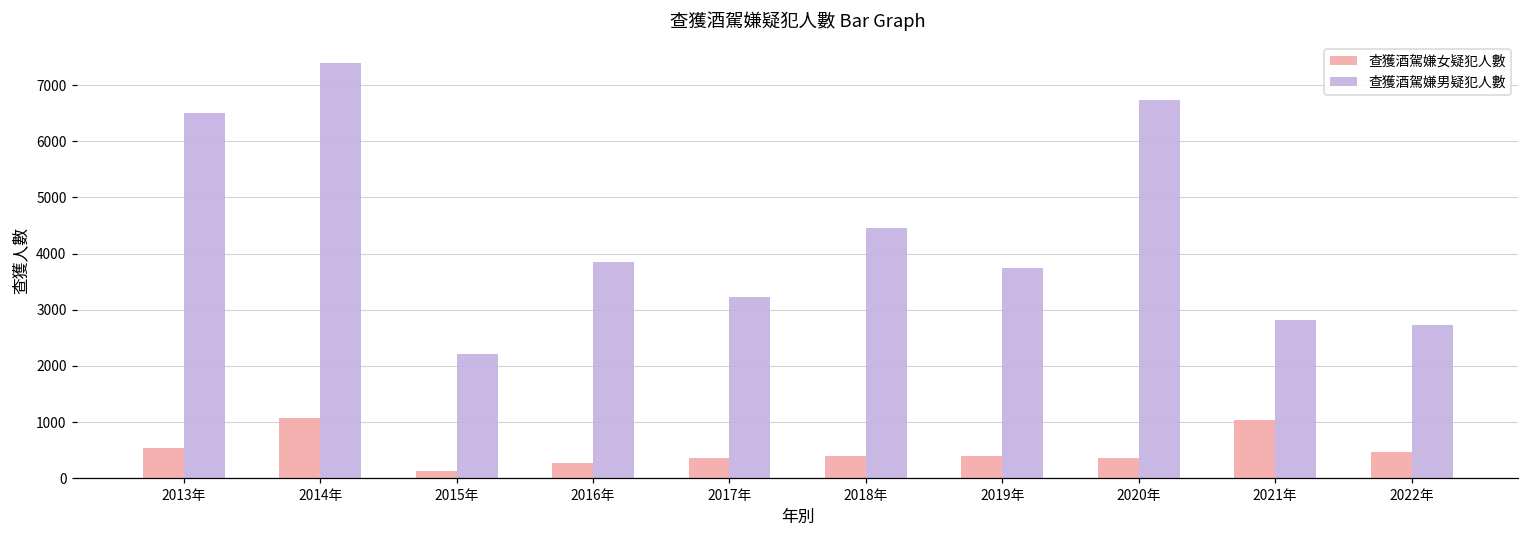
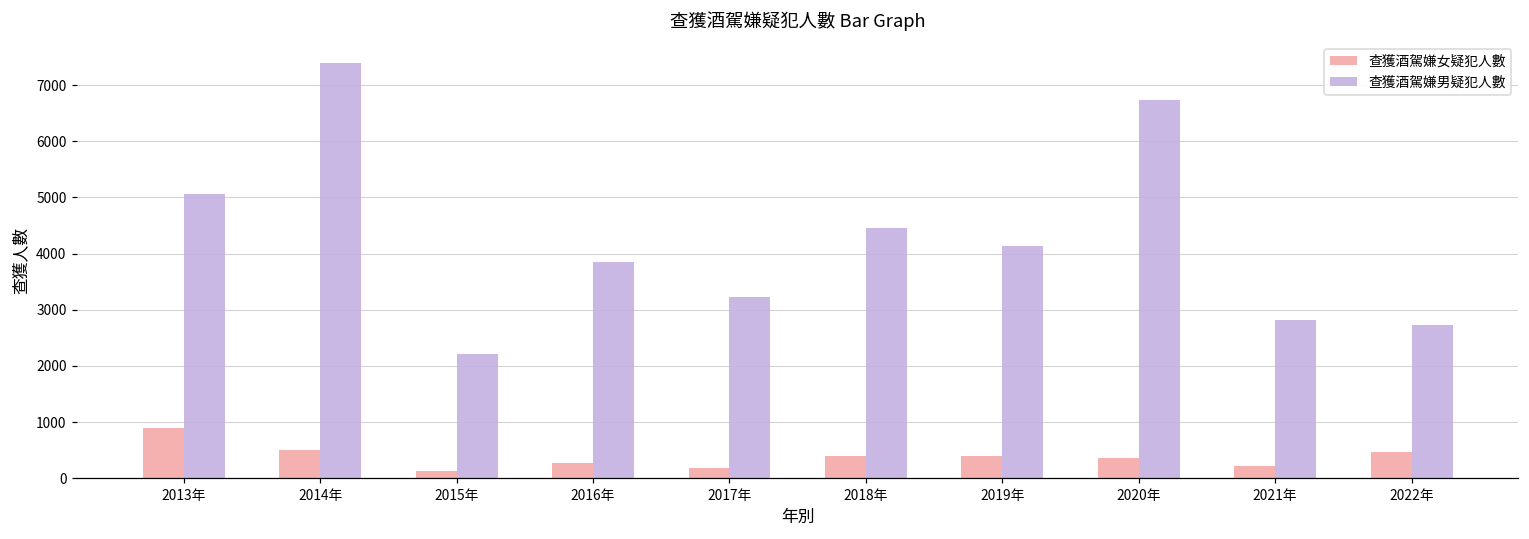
查獲酒駕嫌女疑犯人數, 2013年: 500 -> 900
查獲酒駕嫌男疑犯人數, 2013年: 6500 -> 5100
查獲酒駕嫌女疑犯人數, 2014年: 1100 -> 500
查獲酒駕嫌女疑犯人數, 2017年: 400 -> 200
查獲酒駕嫌男疑犯人數, 2019年: 3700 -> 4100
查獲酒駕嫌女疑犯人數, 2021年: 1000 -> 200
